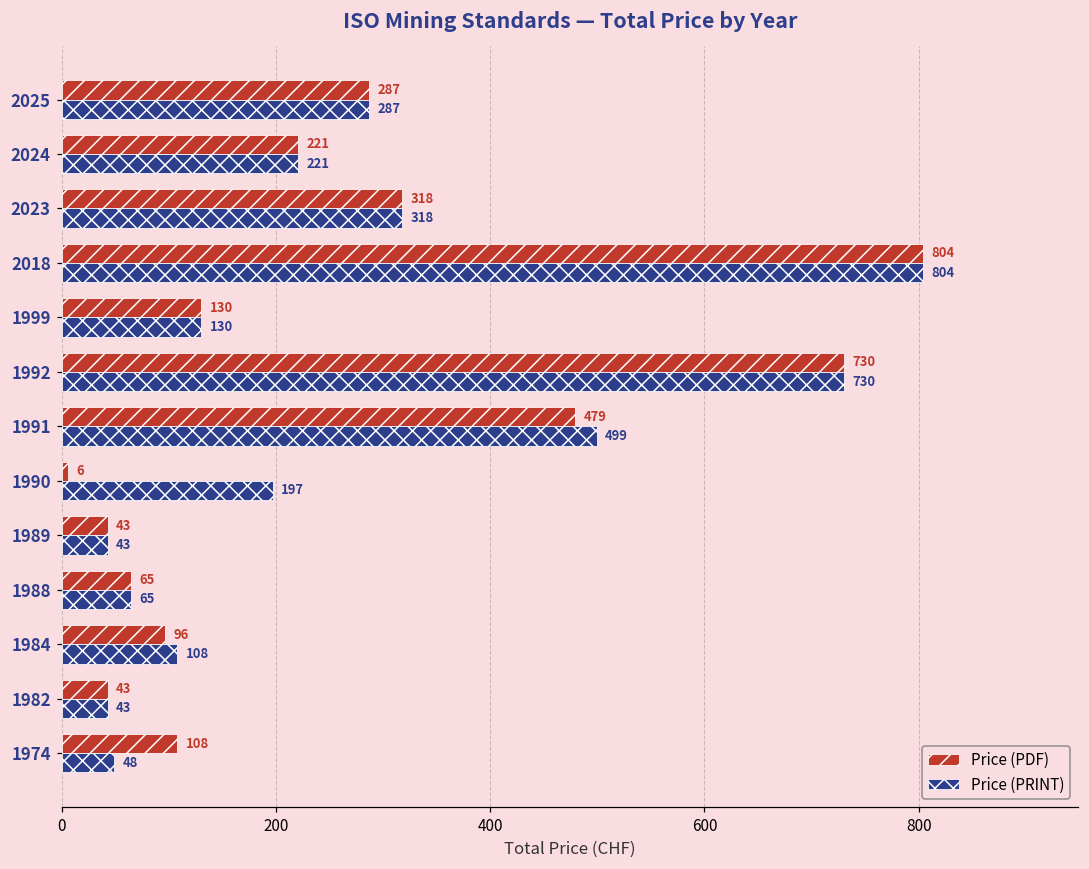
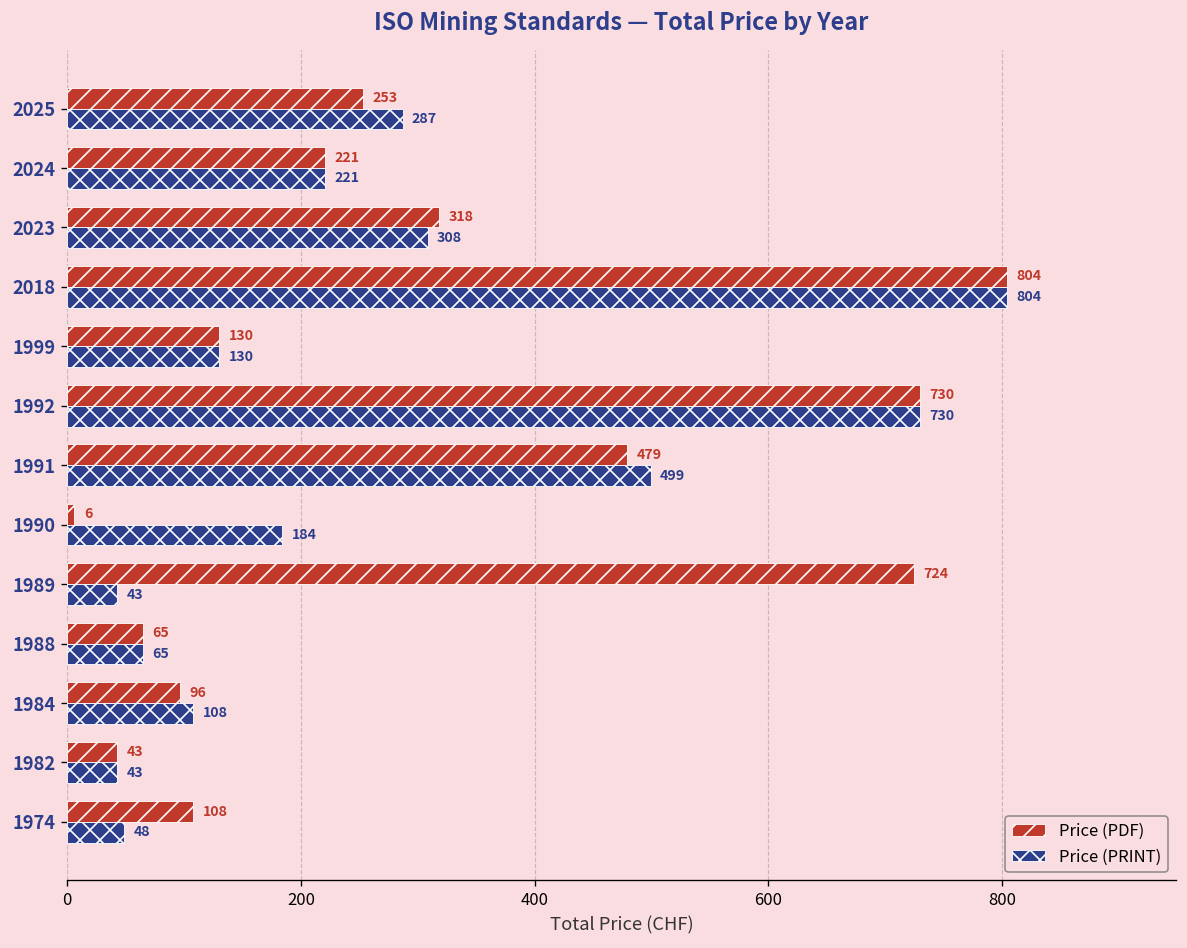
Price (PDF), 2025: 287 -> 253
Price (PRINT), 2023: 318 -> 308
Price (PRINT), 1990: 197 -> 184
Price (PDF), 1989: 43 -> 724
